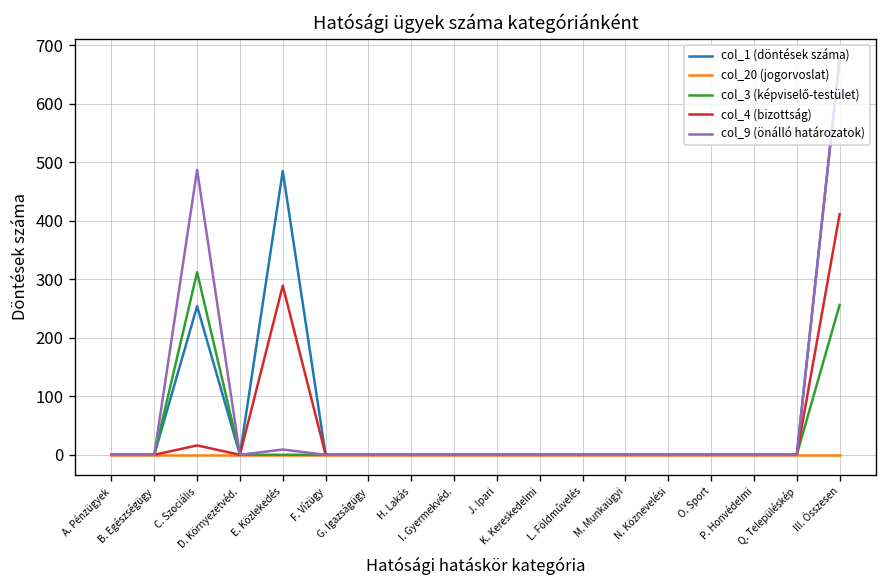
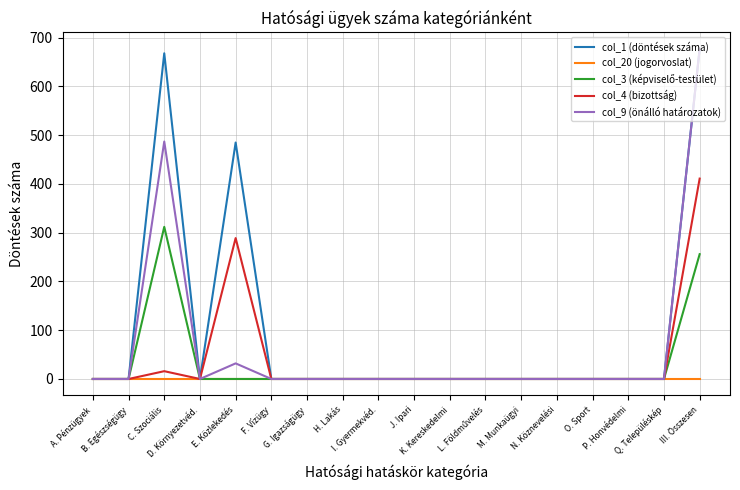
col_1 (döntések száma), C. Szociális: 250 -> 670
col_9 (önálló határozatok), E. Közlekedés: 10 -> 30
